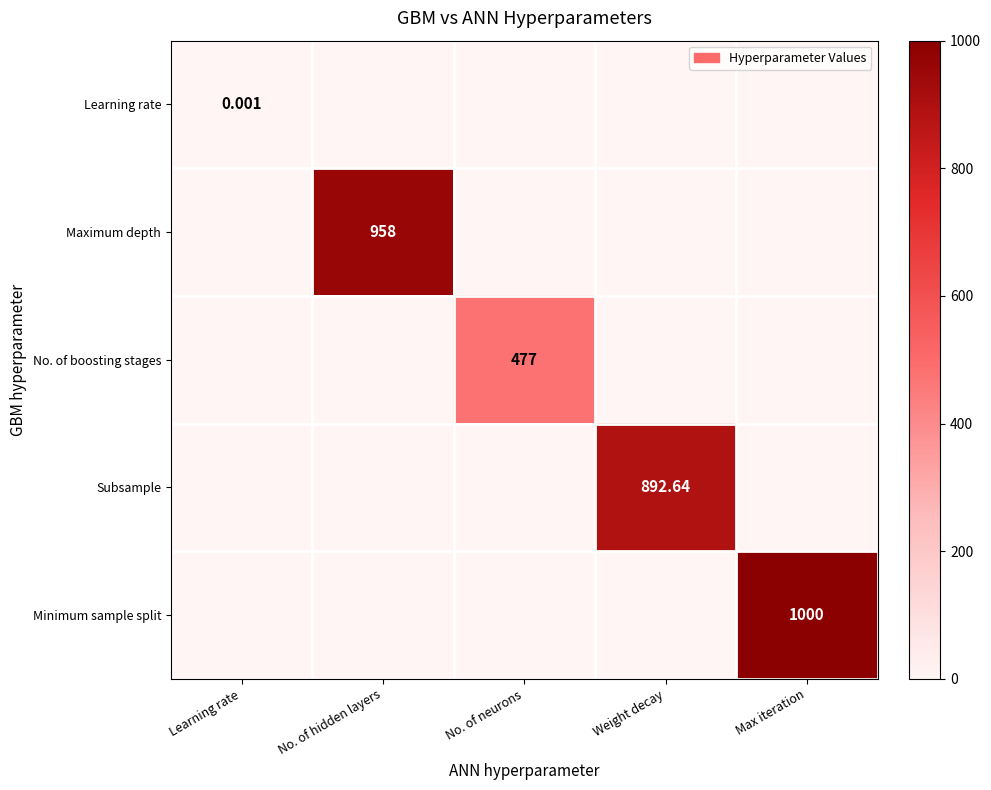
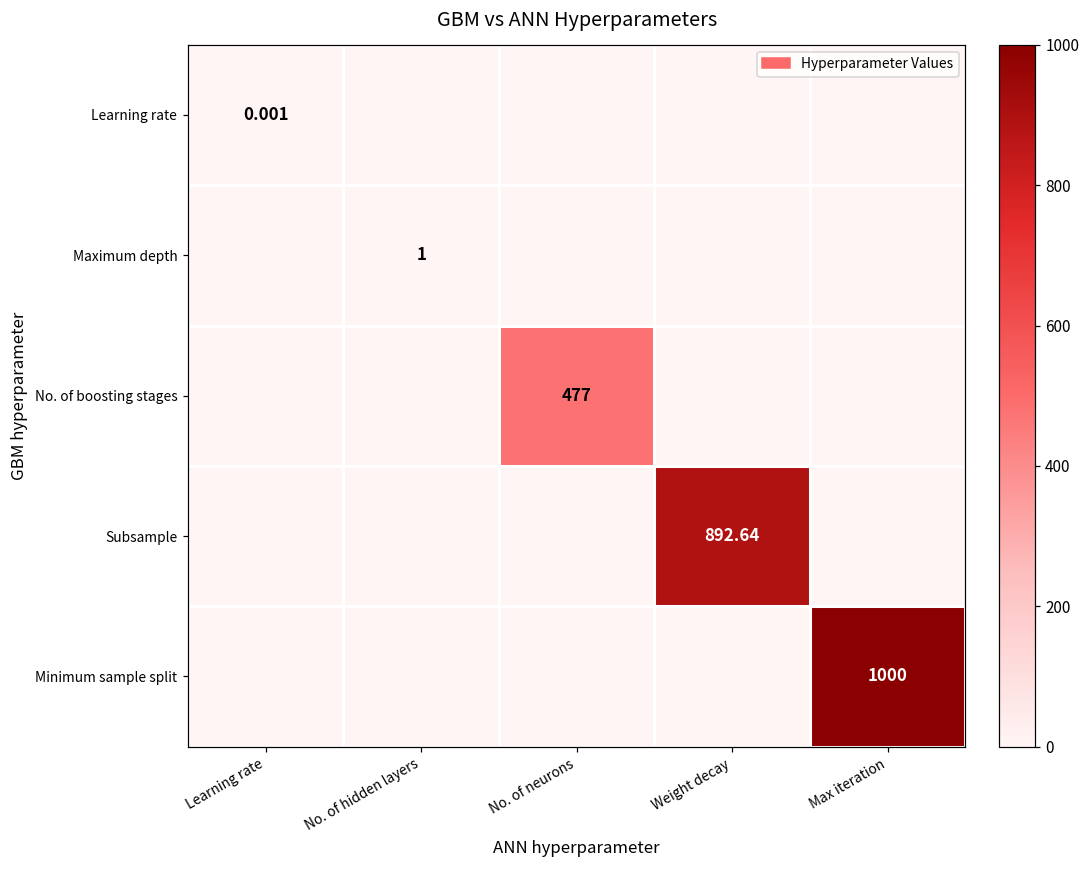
Maximum depth, No. of hidden layers: 958 -> 1
